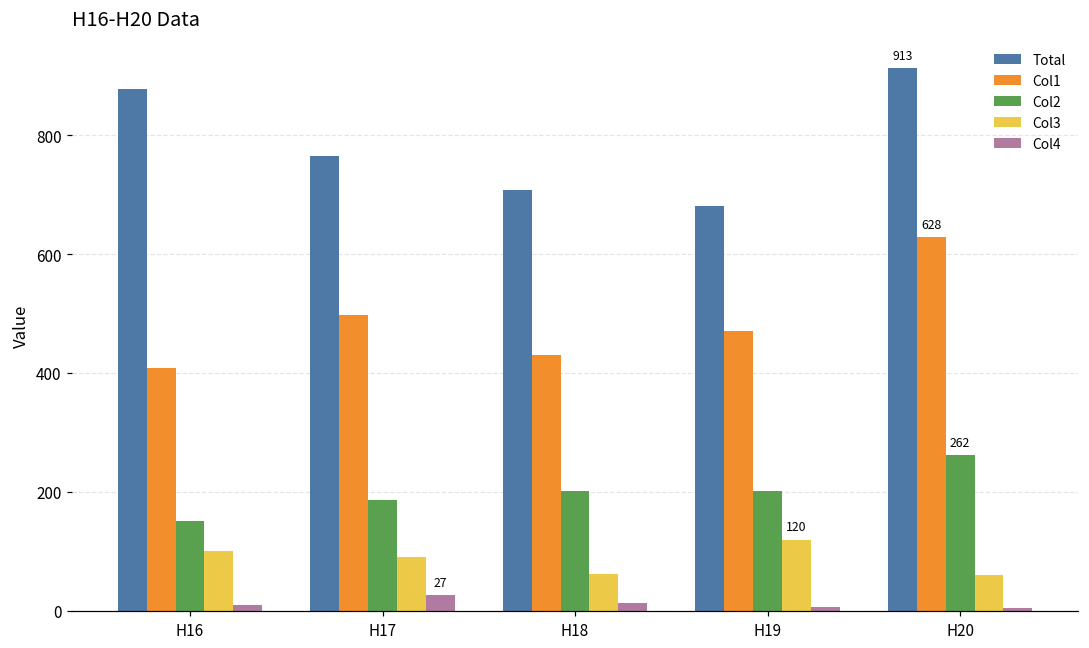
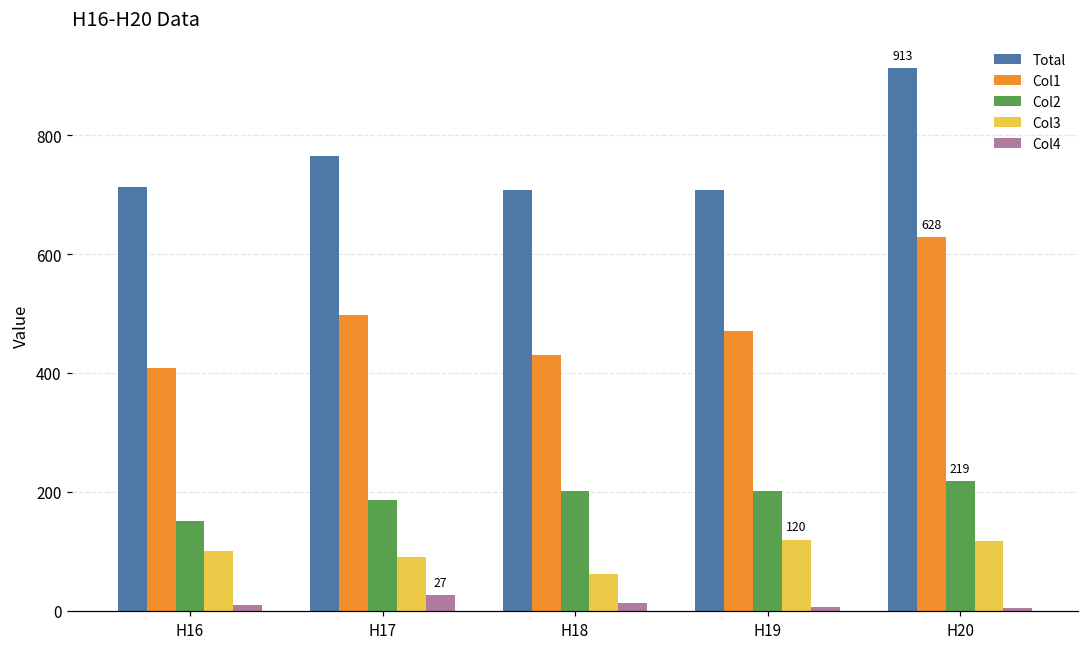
Total, H16: 880 -> 710
Total, H19: 680 -> 710
Col2, H20: 262 -> 219
Col3, H20: 60 -> 120
